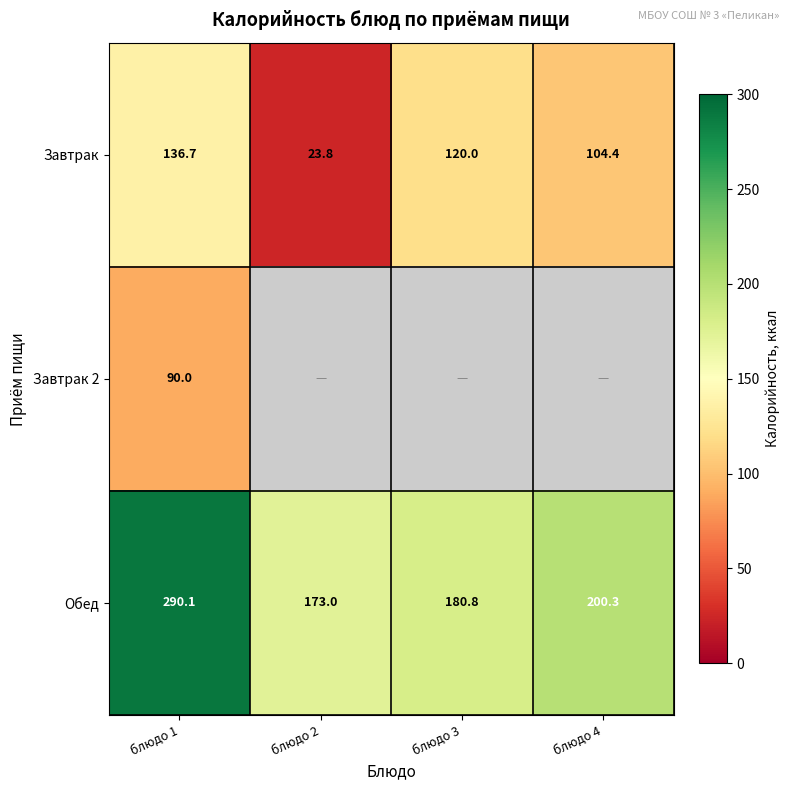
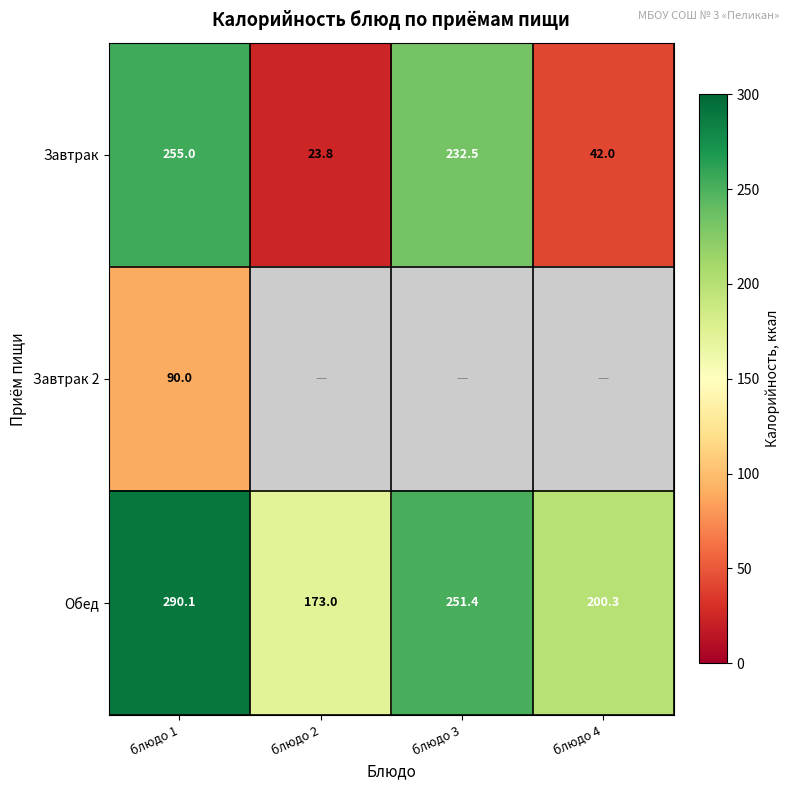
Завтрак, блюдо 1: 136.7 -> 255.0
Завтрак, блюдо 3: 120.0 -> 232.5
Завтрак, блюдо 4: 104.4 -> 42.0
Обед, блюдо 3: 180.8 -> 251.4
